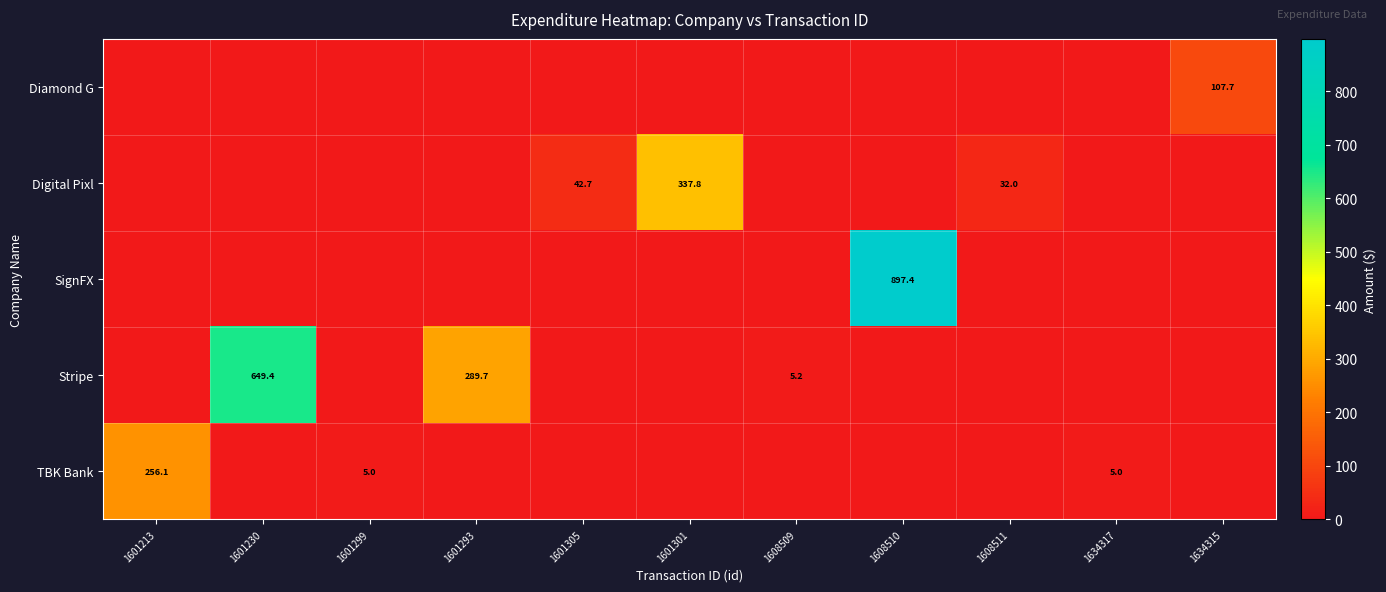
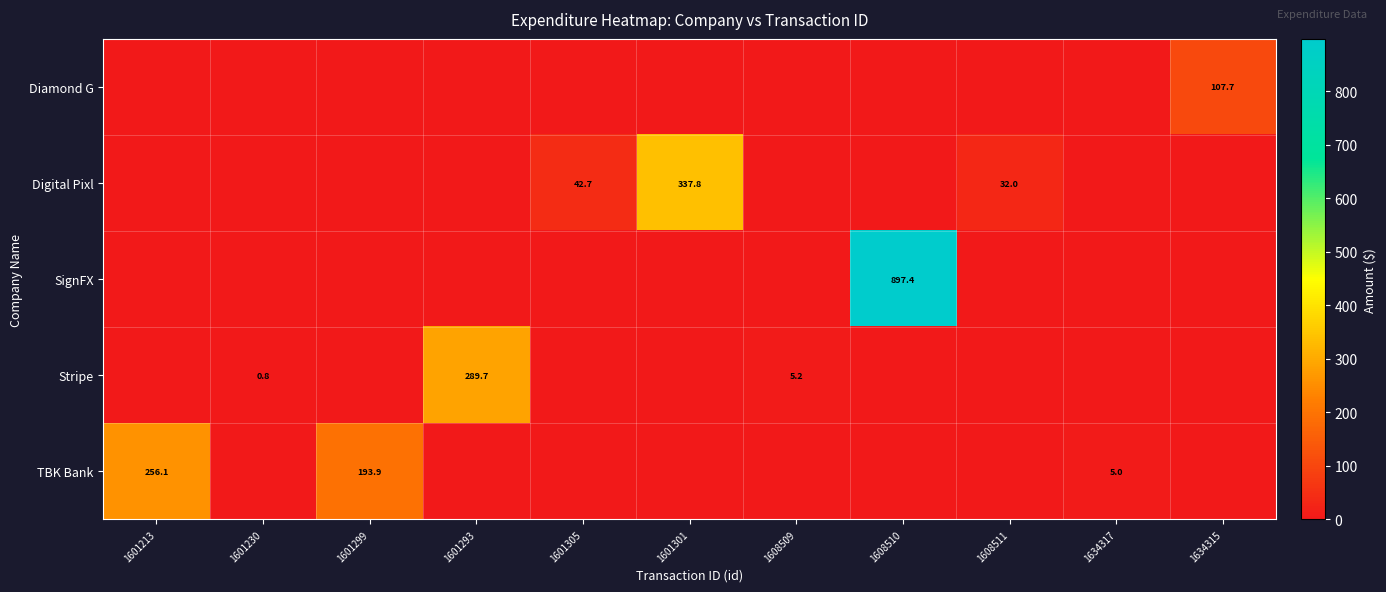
Stripe, 1601230: 649.4 -> 0.8
TBK Bank, 1601299: 5.0 -> 193.9
